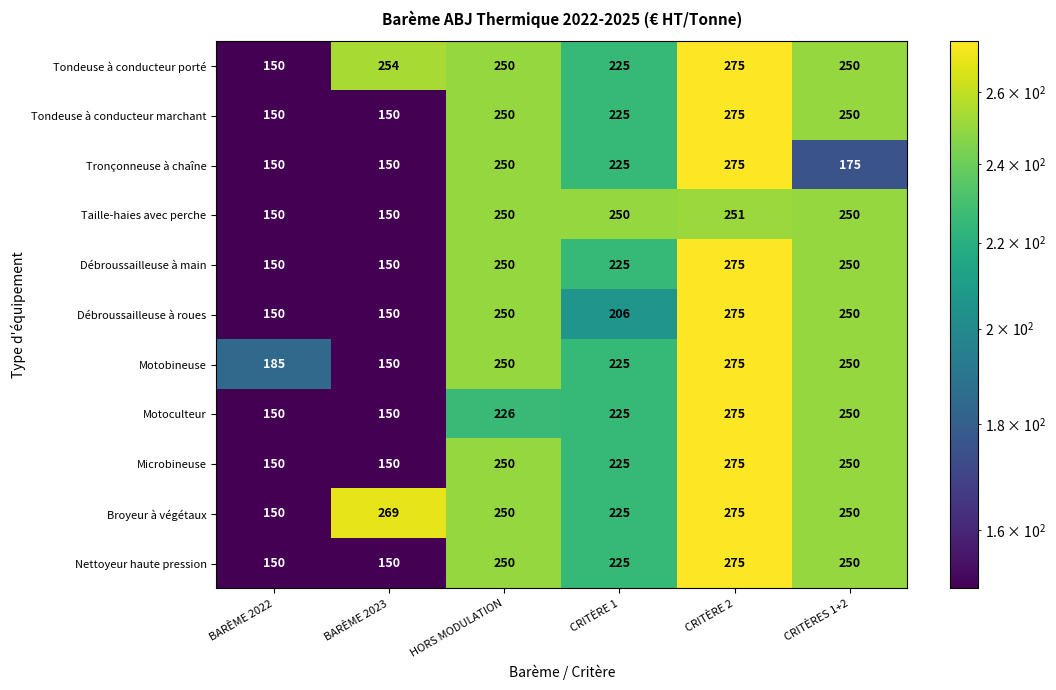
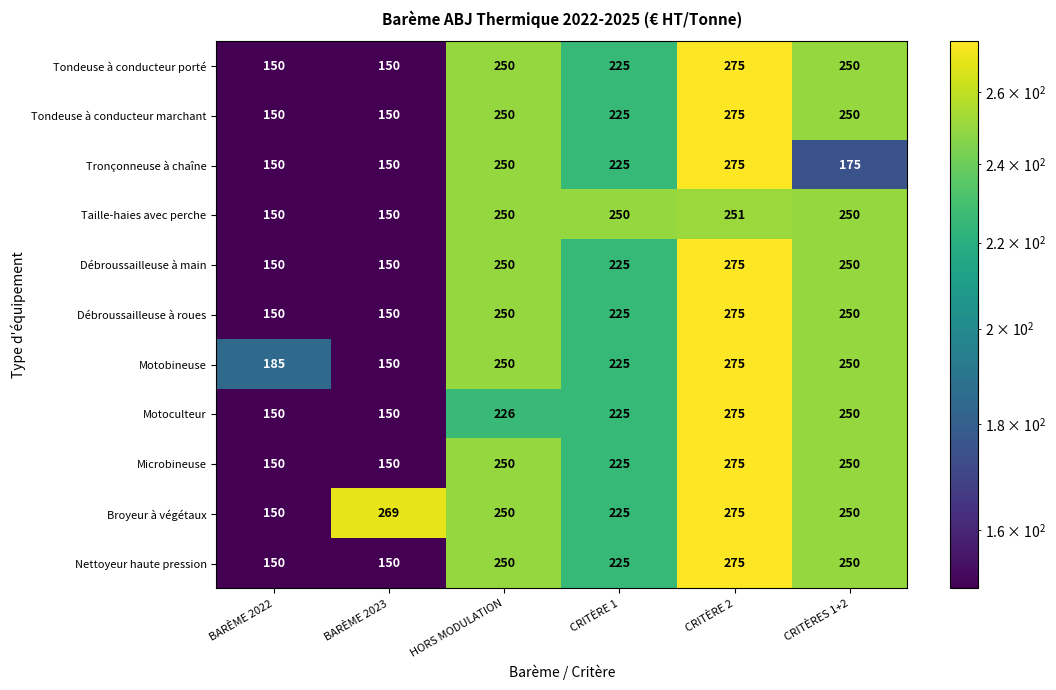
Tondeuse à conducteur porté, BARÈME 2023: 254 -> 150
Débroussailleuse à roues, CRITÈRE 1: 206 -> 225
